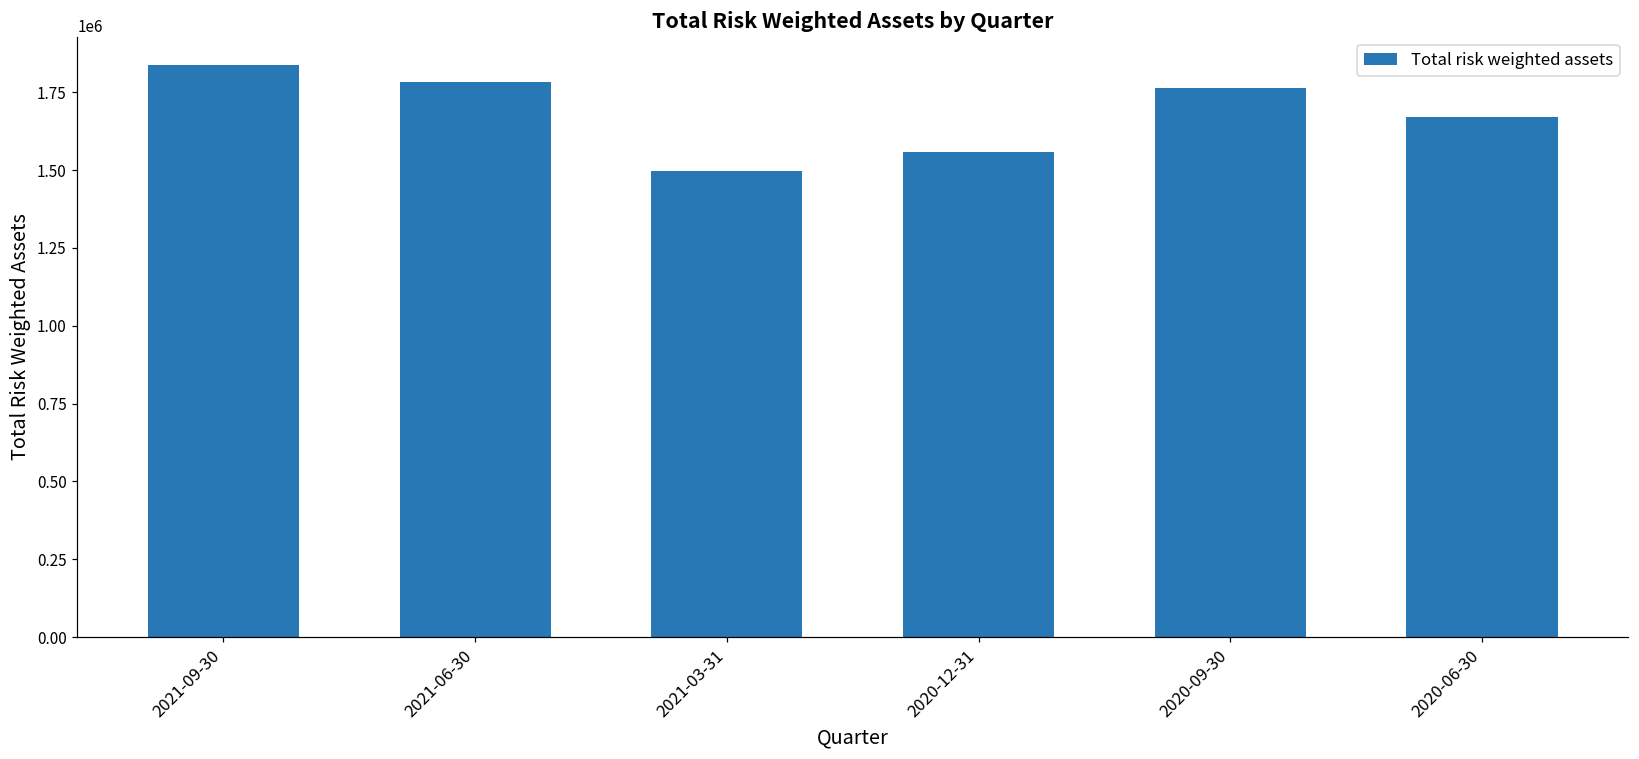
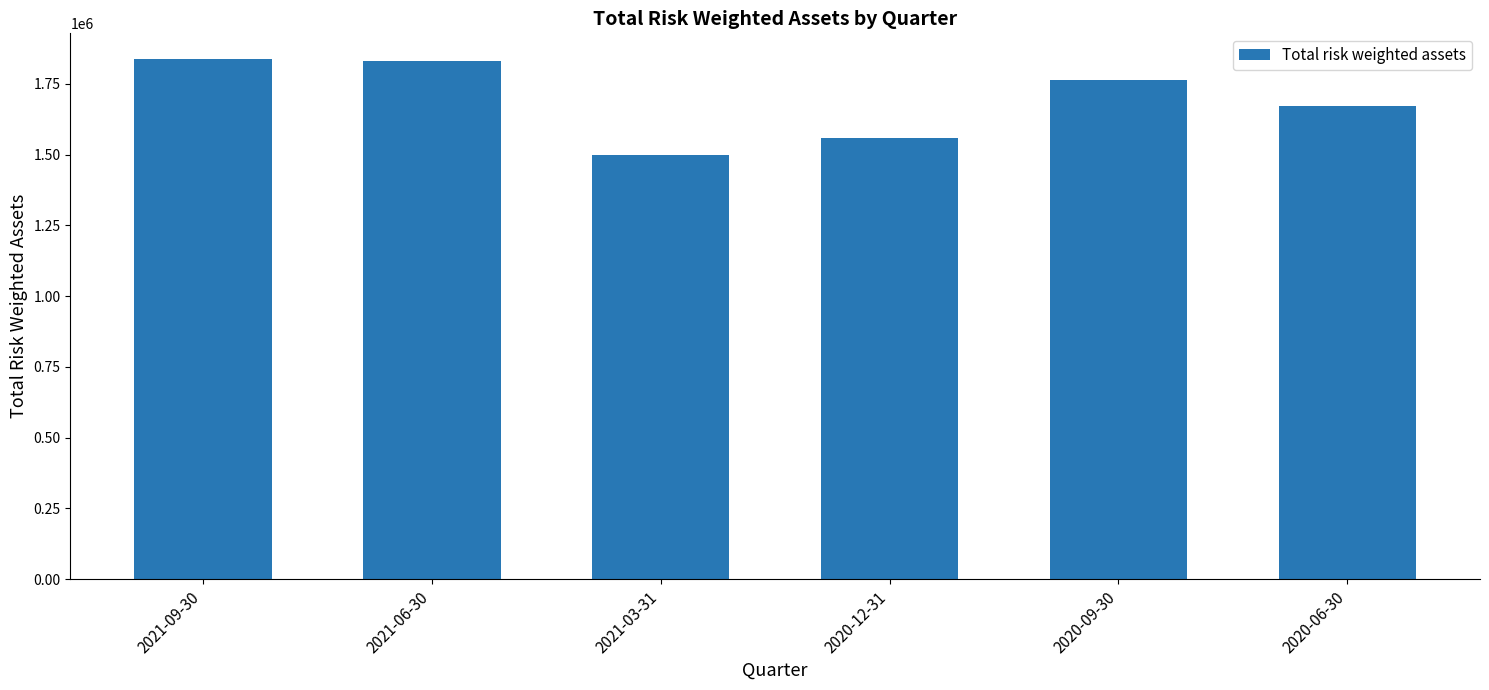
2021-06-30: 1780000 -> 1830000
